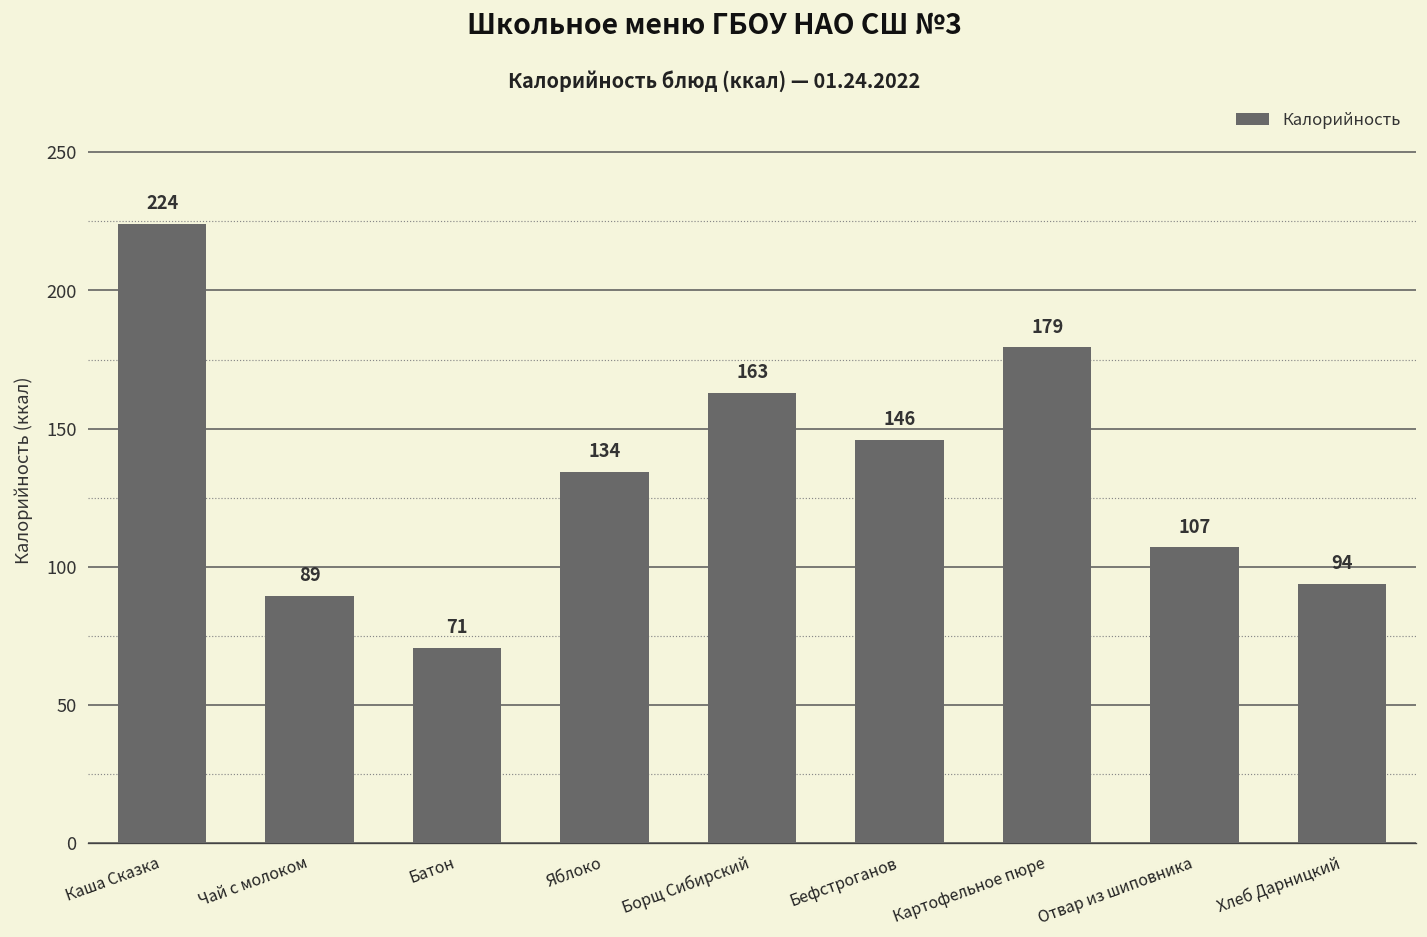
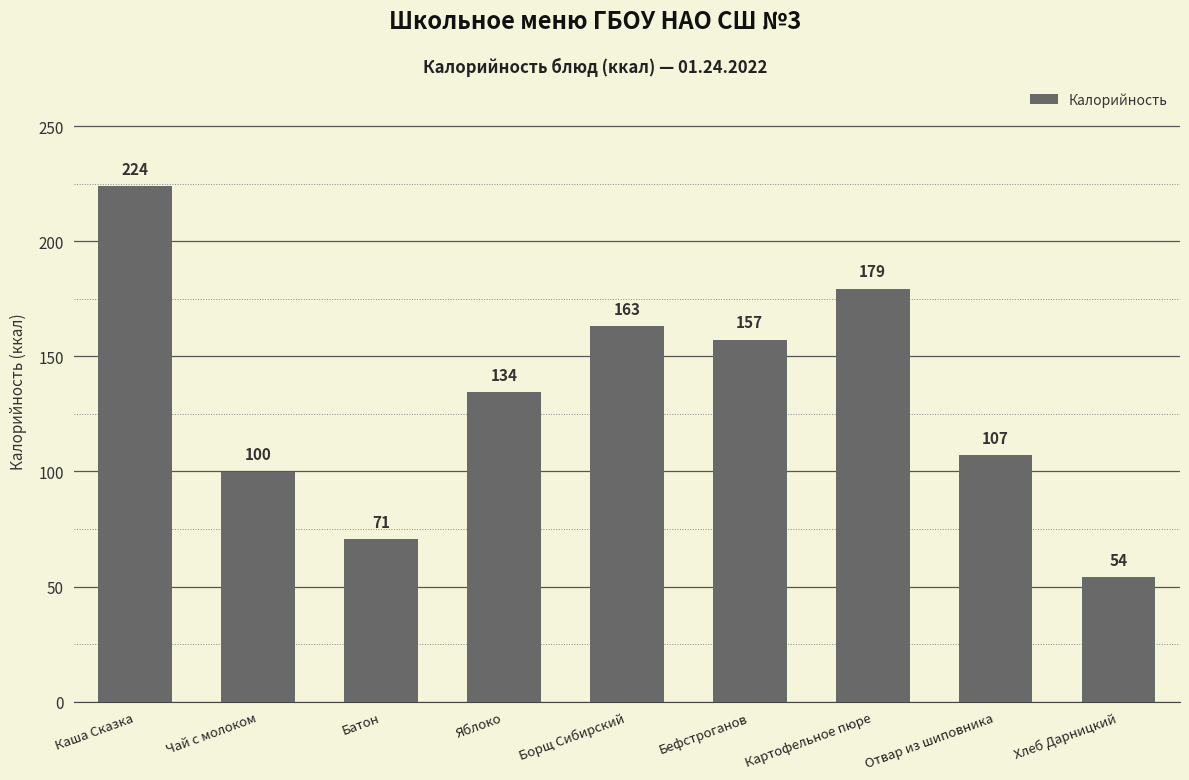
Чай с молоком: 89 -> 100
Бефстроганов: 146 -> 157
Хлеб Дарницкий: 94 -> 54
